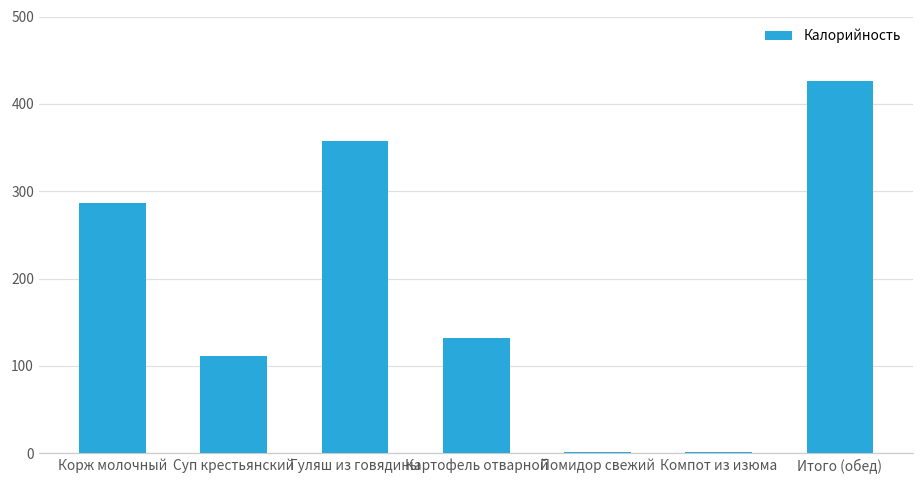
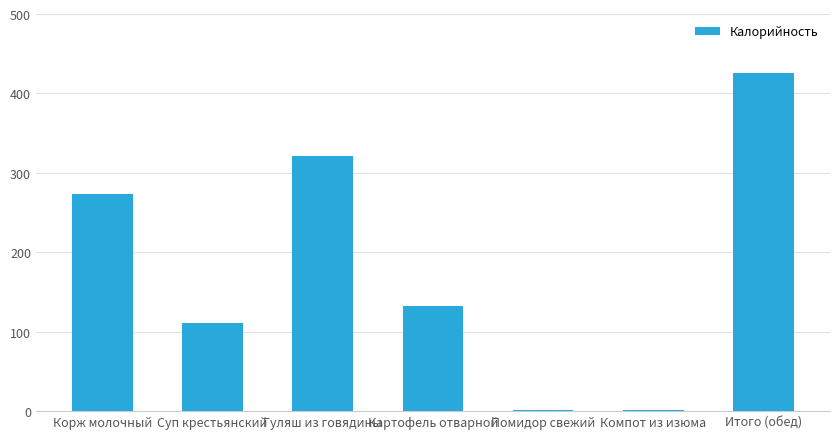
Корж молочный: 290 -> 270
Гуляш из говядины: 360 -> 320
